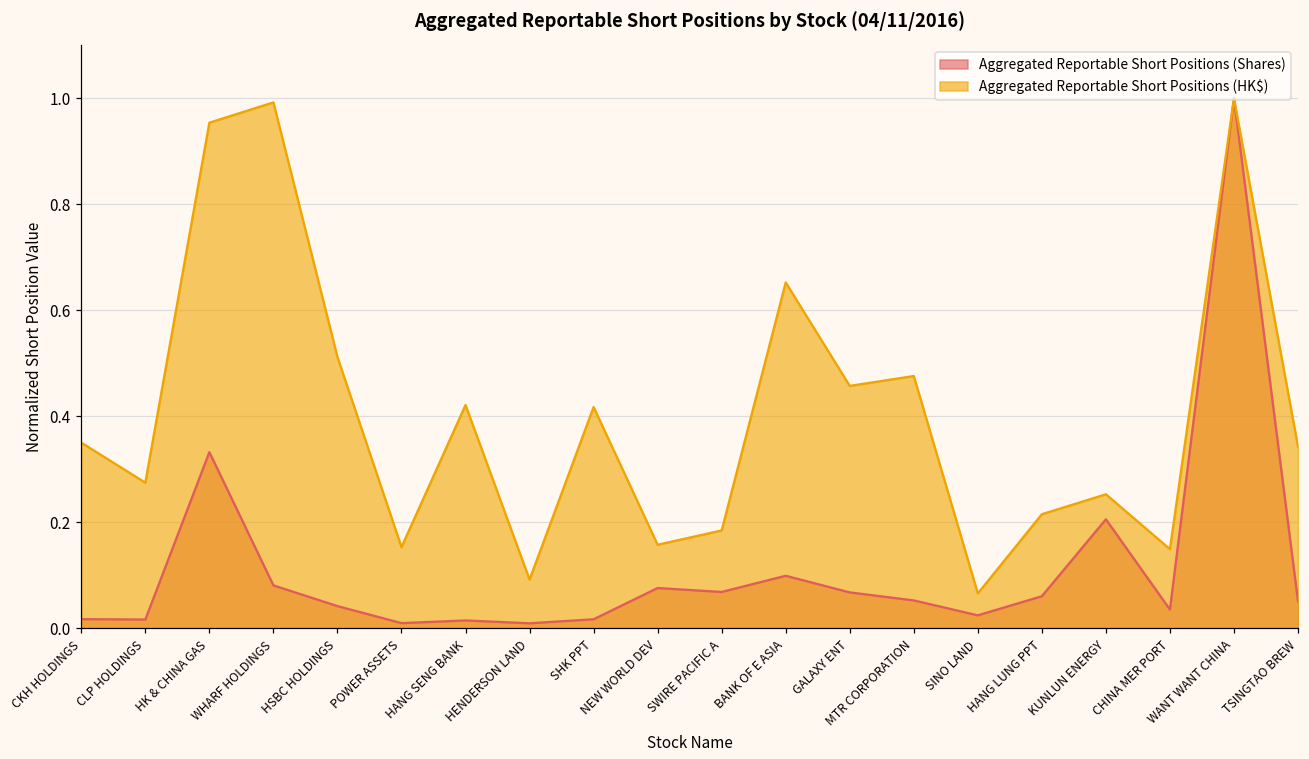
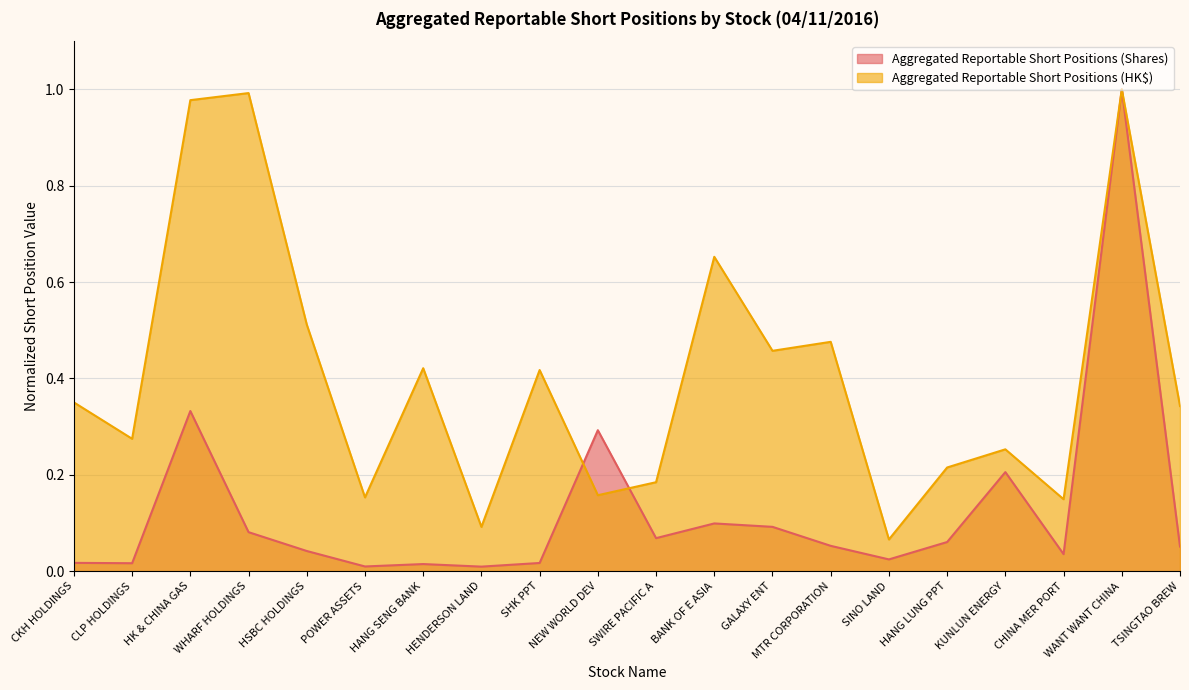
Aggregated Reportable Short Positions (HK$), HK & CHINA GAS: 0.95 -> 0.98
Aggregated Reportable Short Positions (Shares), NEW WORLD DEV: 0.08 -> 0.29
Aggregated Reportable Short Positions (Shares), GALAXY ENT: 0.07 -> 0.09
